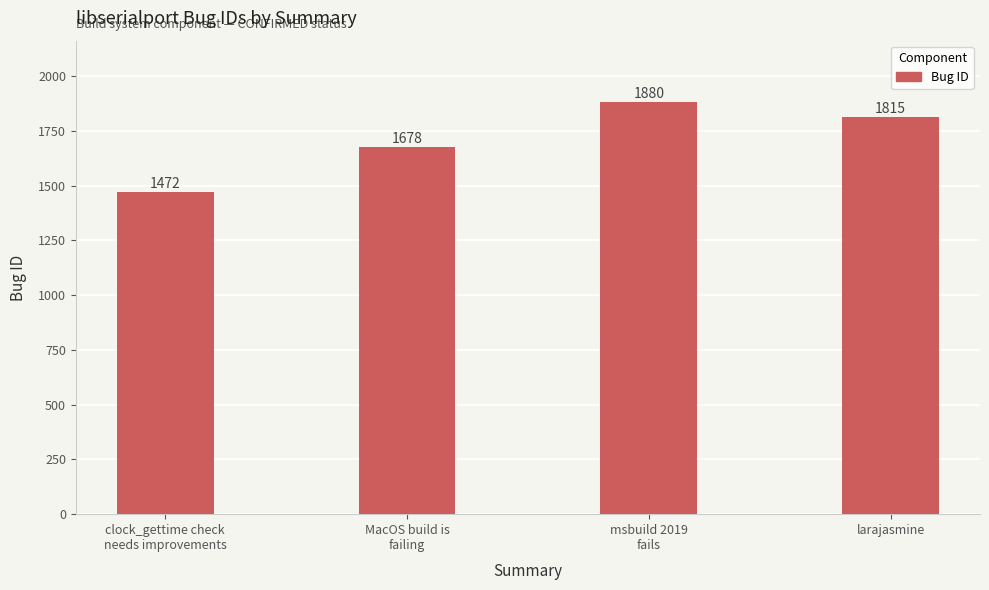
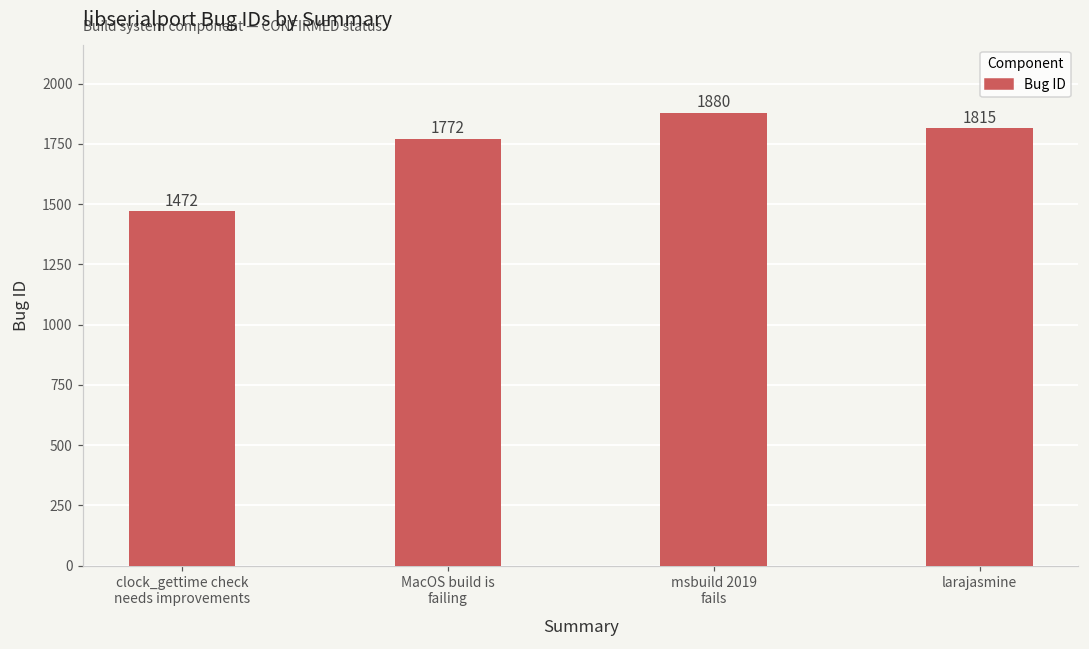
MacOS build is failing: 1678 -> 1772
